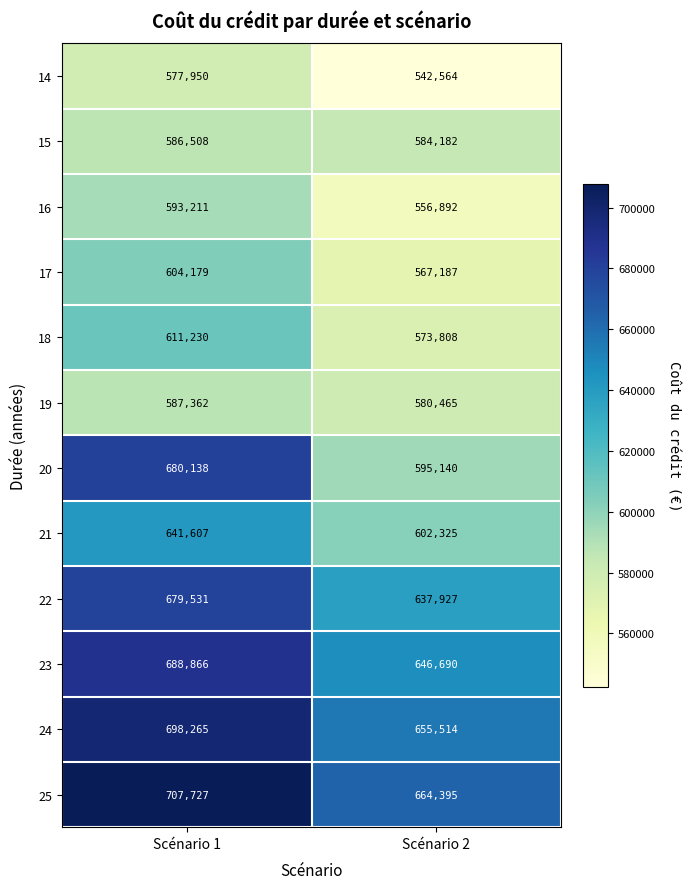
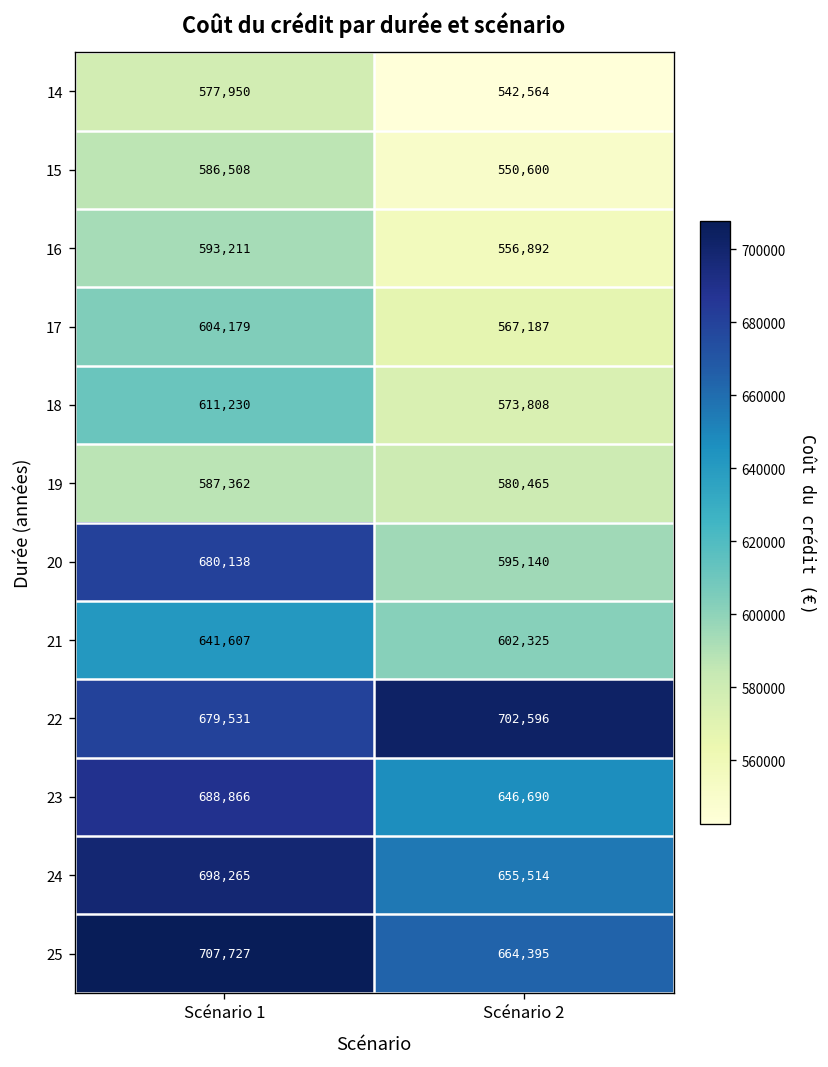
15, Scénario 2: 584,182 -> 550,600
22, Scénario 2: 637,927 -> 702,596
